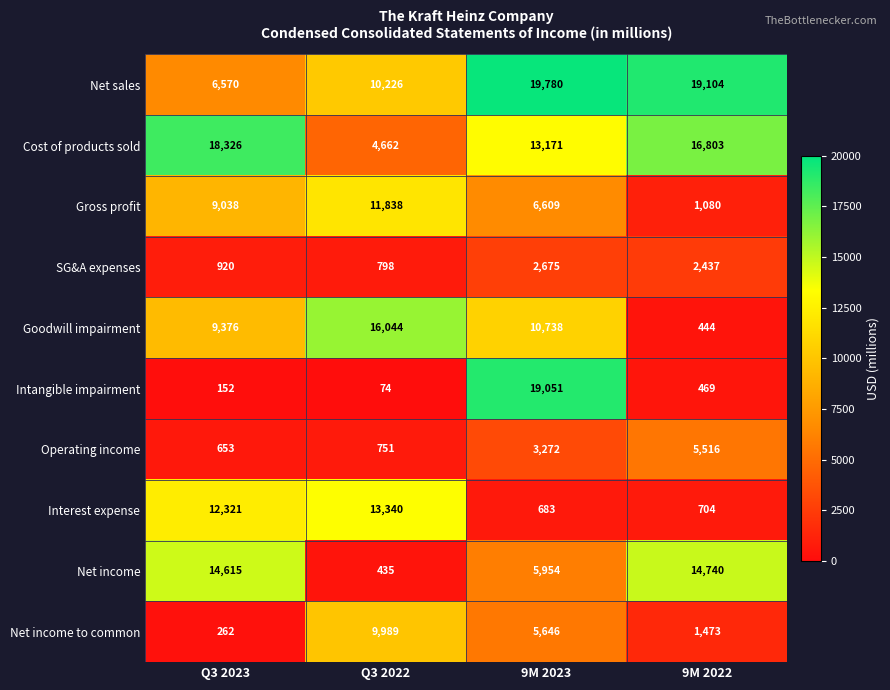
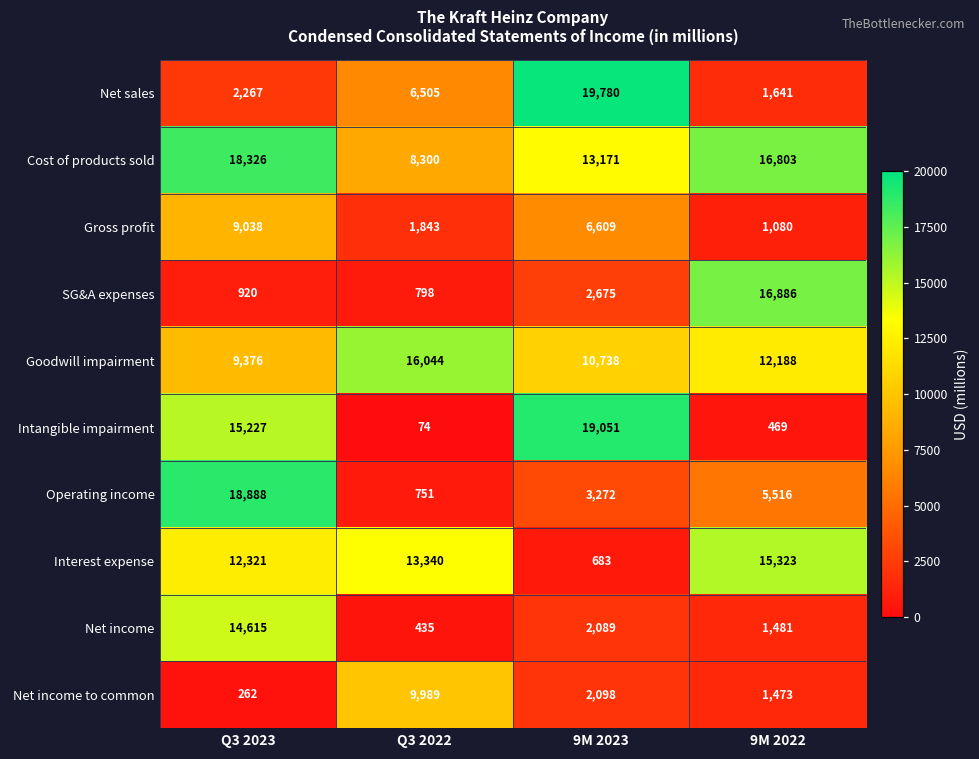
Net sales, Q3 2023: 6,570 -> 2,267
Net sales, Q3 2022: 10,226 -> 6,505
Net sales, 9M 2022: 19,104 -> 1,641
Cost of products sold, Q3 2022: 4,662 -> 8,300
Gross profit, Q3 2022: 11,838 -> 1,843
SG&A expenses, 9M 2022: 2,437 -> 16,886
Goodwill impairment, 9M 2022: 444 -> 12,188
Intangible impairment, Q3 2023: 152 -> 15,227
Operating income, Q3 2023: 653 -> 18,888
Interest expense, 9M 2022: 704 -> 15,323
Net income, 9M 2023: 5,954 -> 2,089
Net income, 9M 2022: 14,740 -> 1,481
Net income to common, 9M 2023: 5,646 -> 2,098
